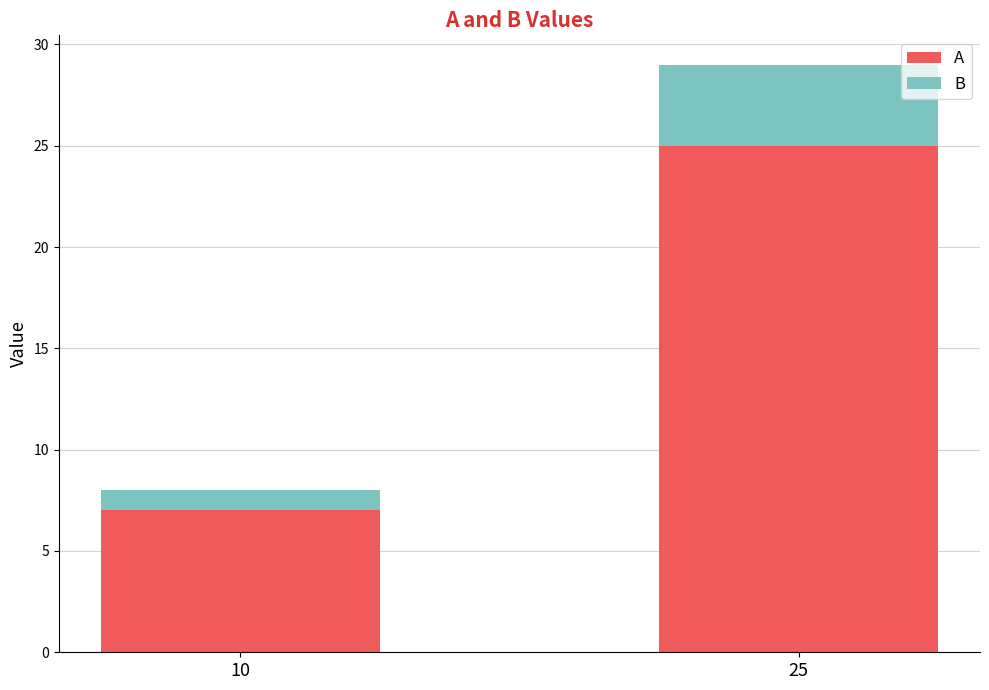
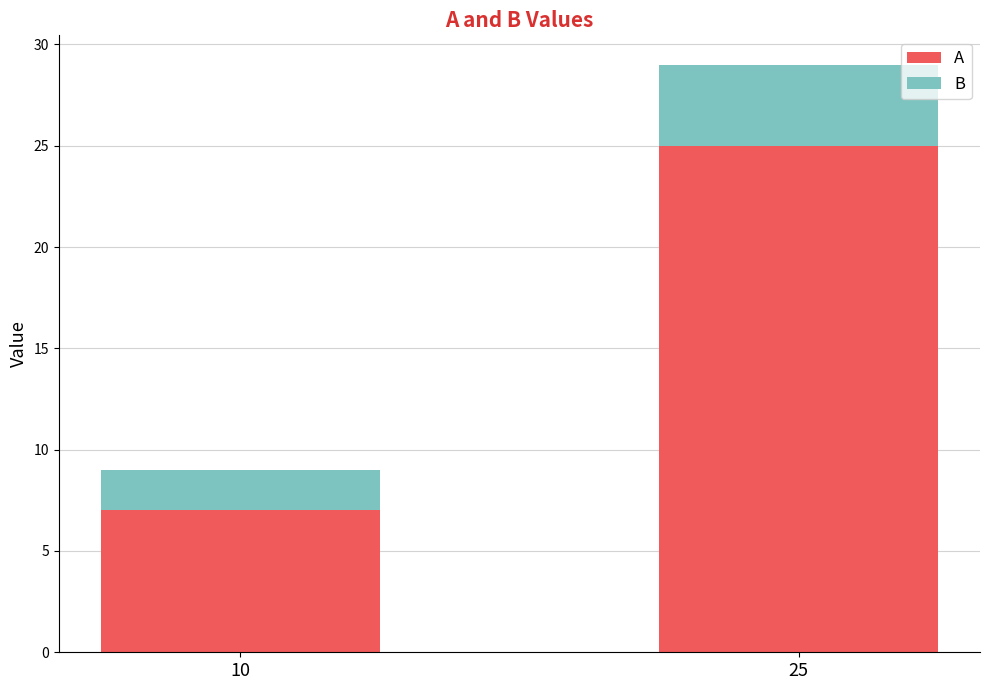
B, 10: 1 -> 2
